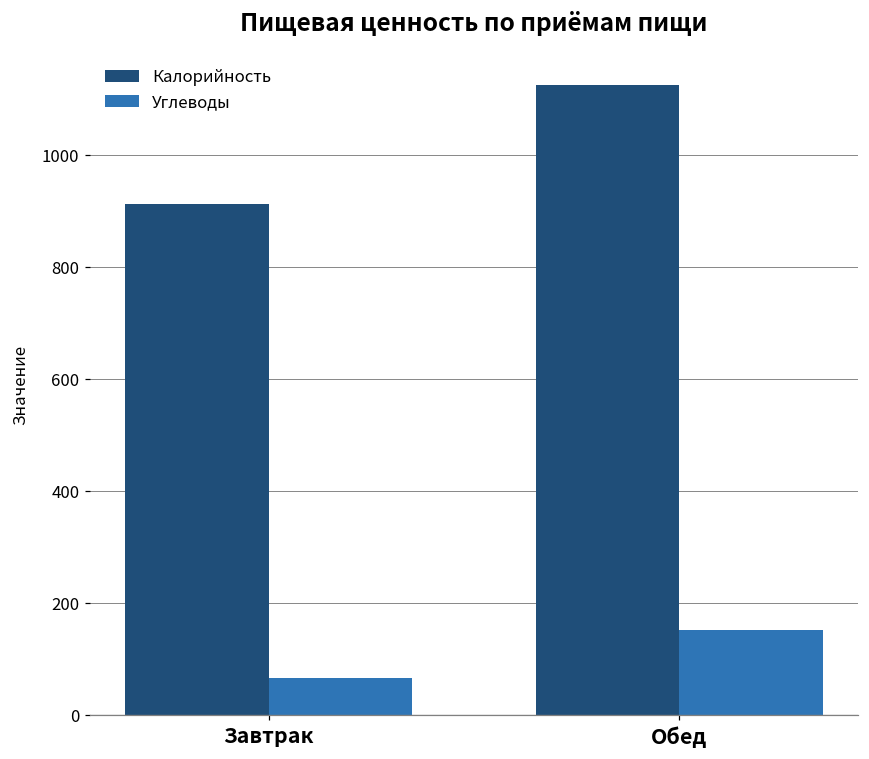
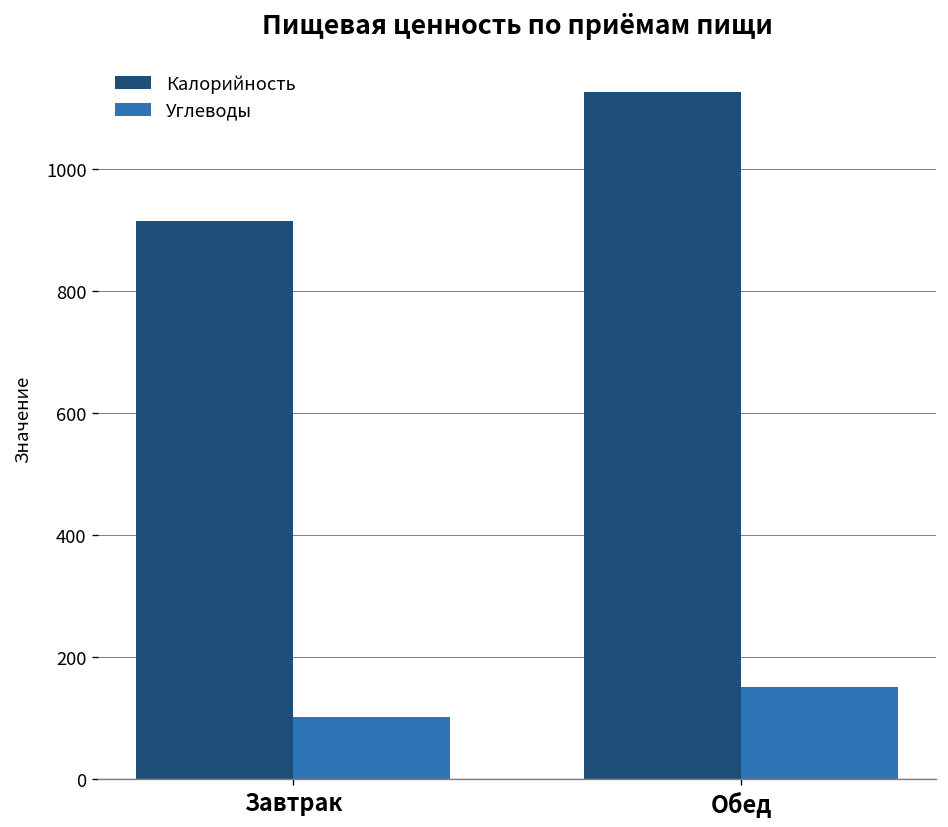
Углеводы, Завтрак: 70 -> 100
